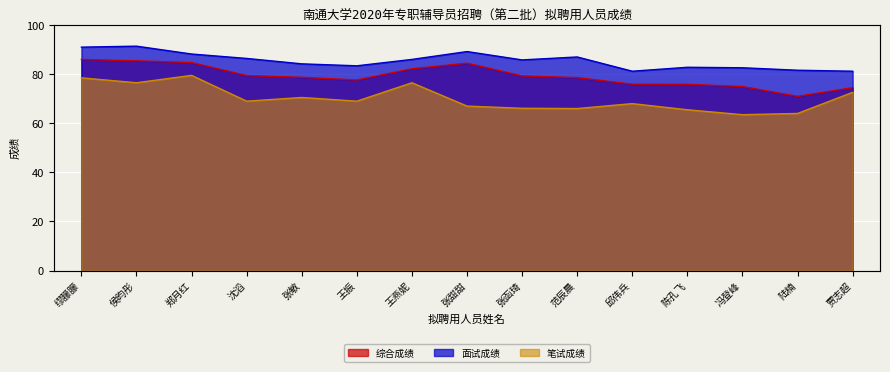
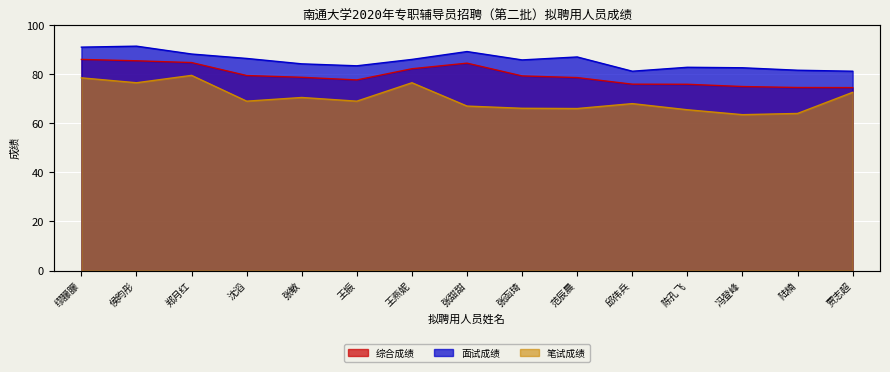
综合成绩, 陆楠: 71 -> 75
